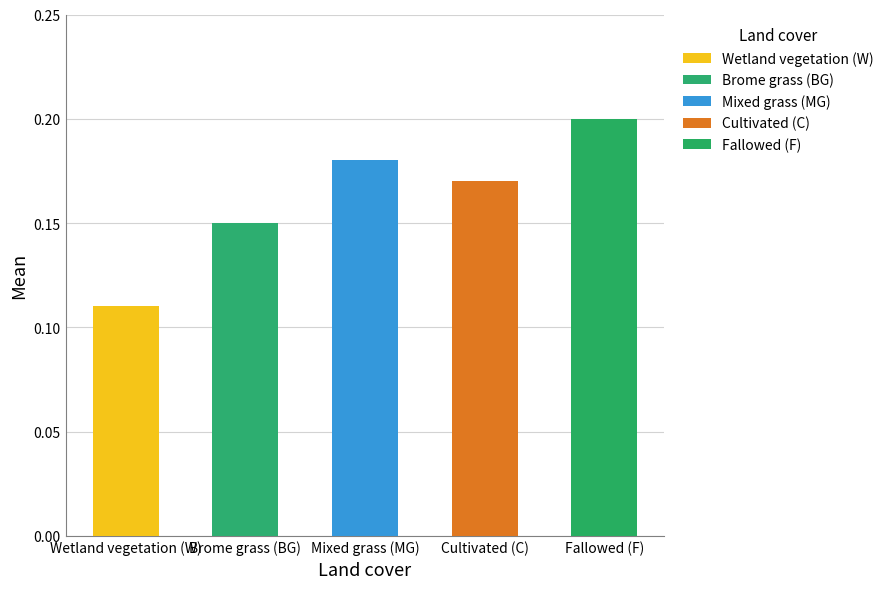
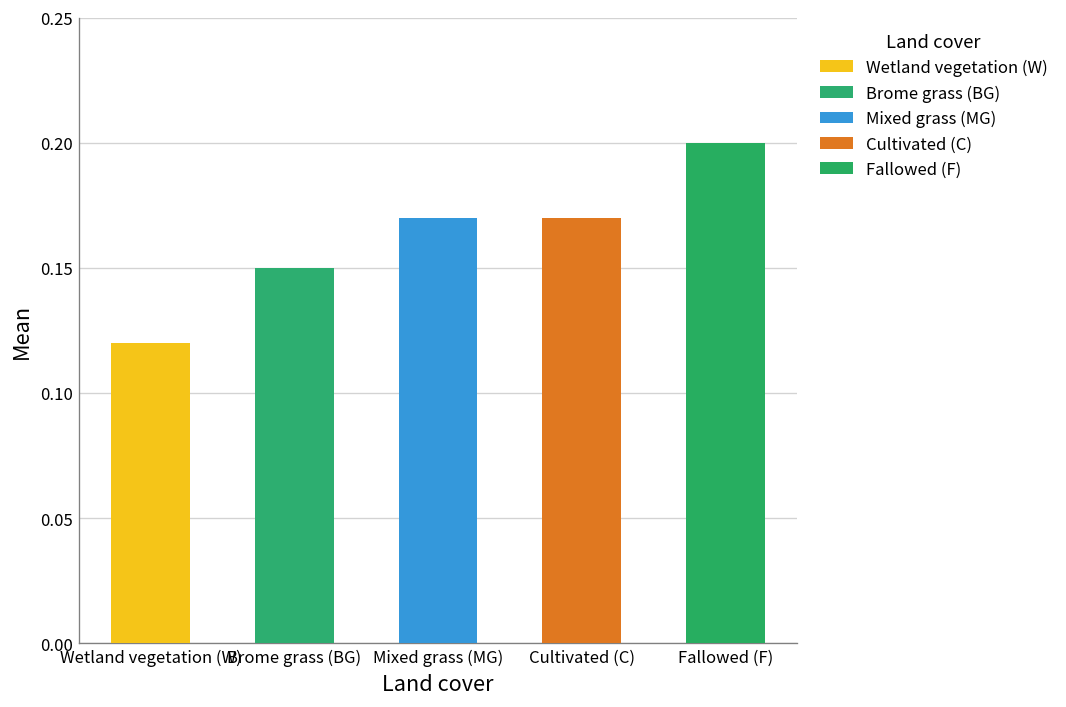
Wetland vegetation (W): 0.11 -> 0.12
Mixed grass (MG): 0.18 -> 0.17
